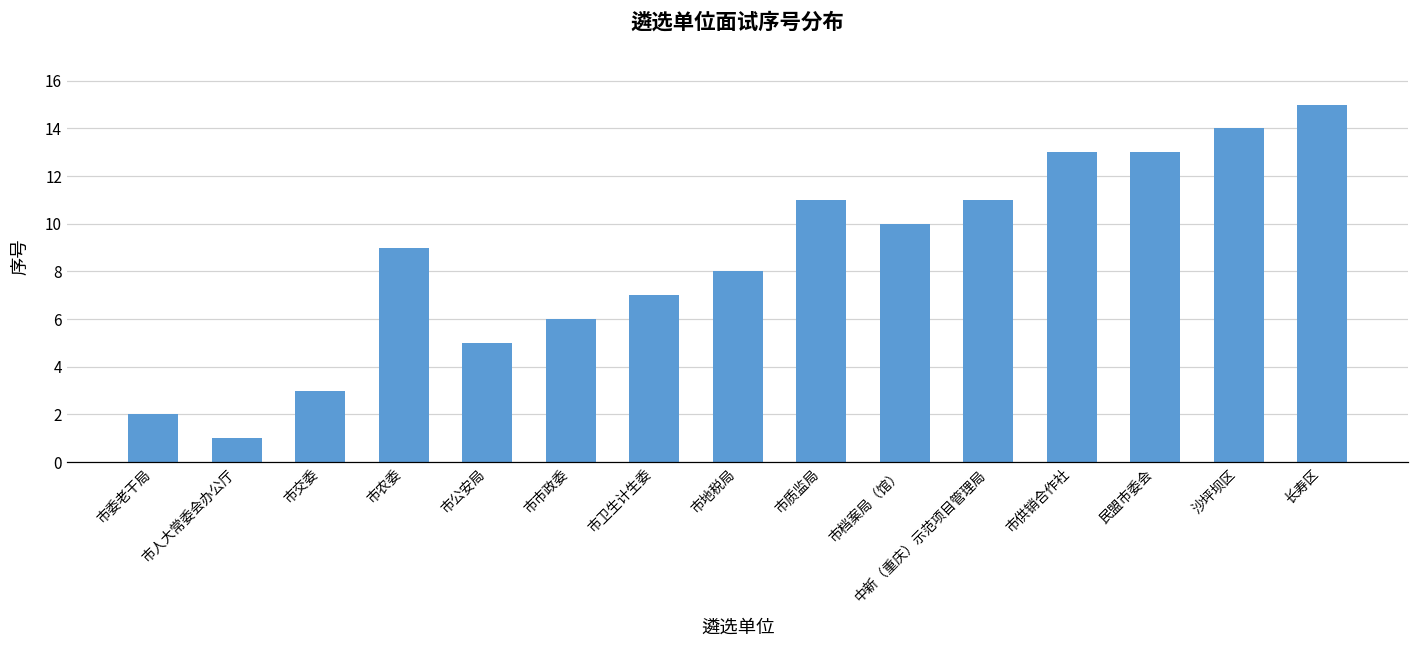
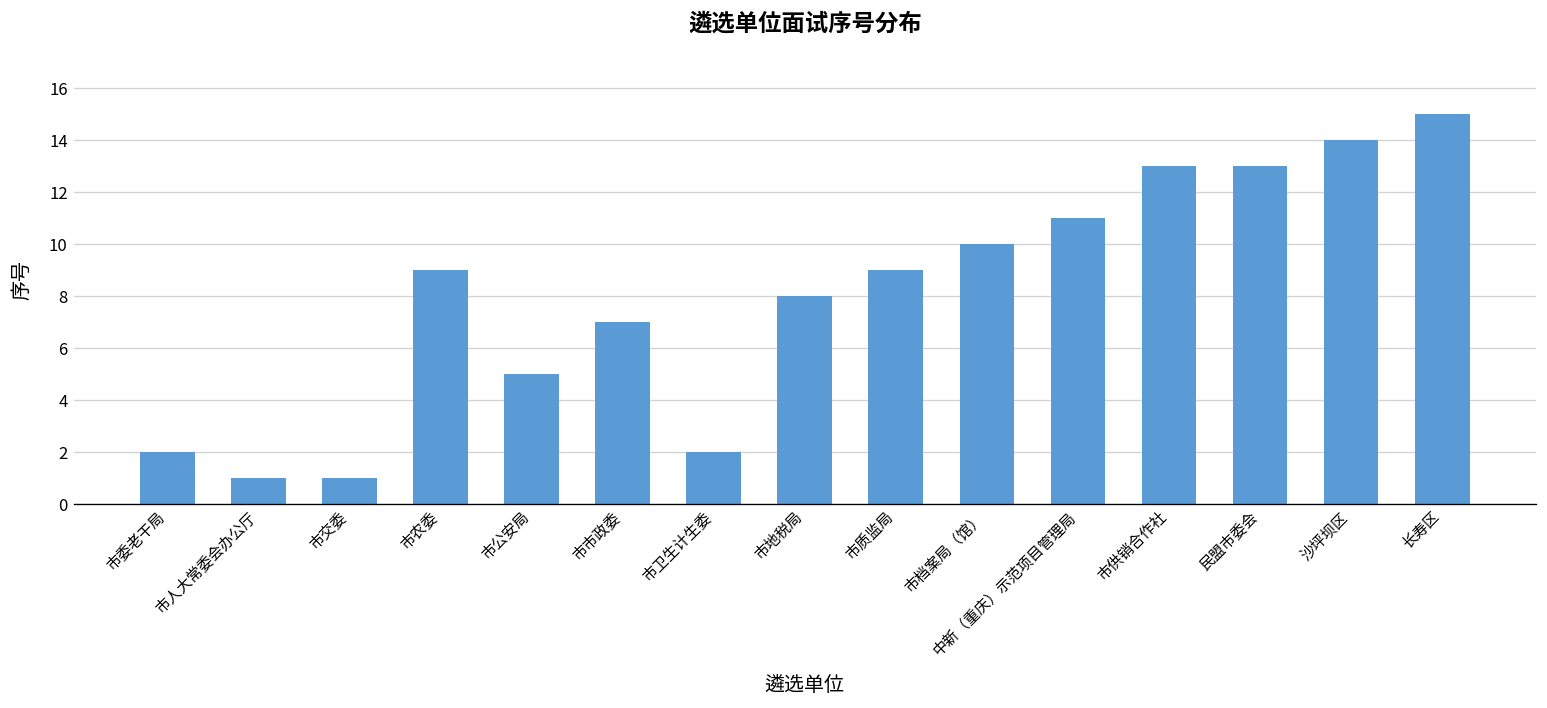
市交委: 3 -> 1
市市政委: 6 -> 7
市卫生计生委: 7 -> 2
市质监局: 11 -> 9
